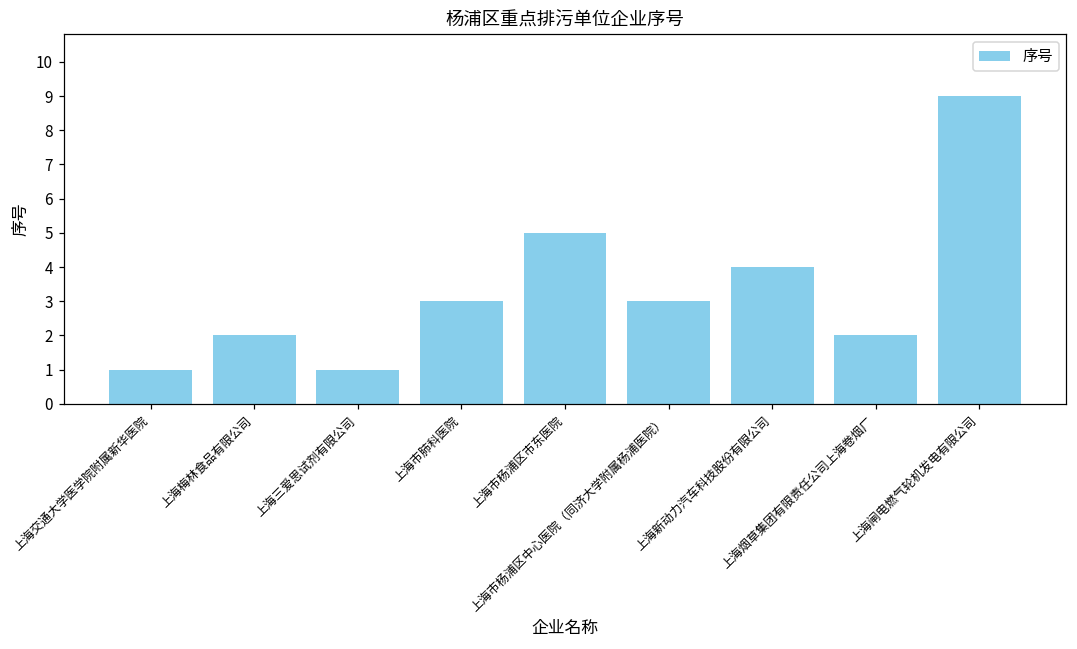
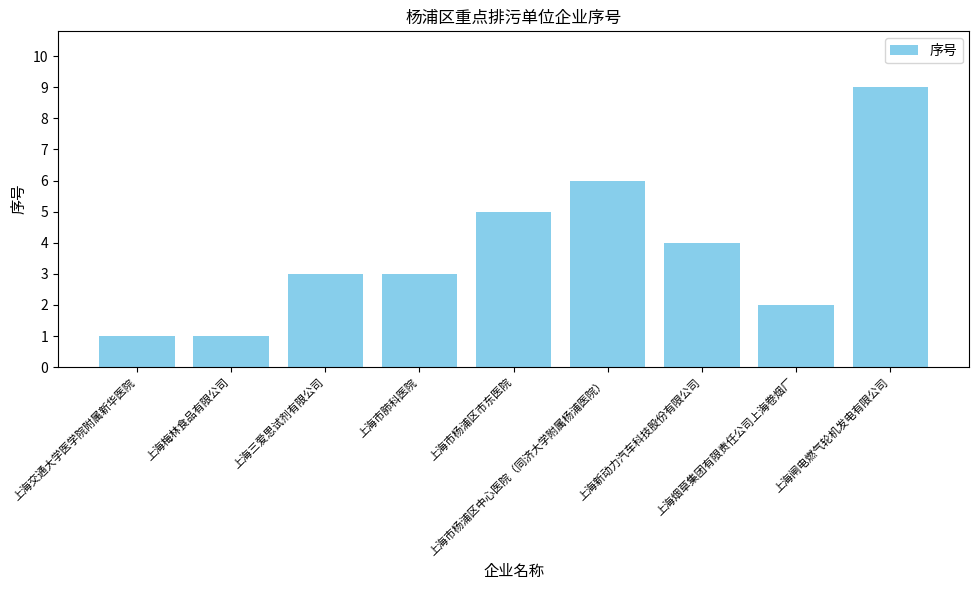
上海梅林食品有限公司: 2 -> 1
上海三爱思试剂有限公司: 1 -> 3
上海市杨浦区中心医院（同济大学附属杨浦医院）: 3 -> 6
